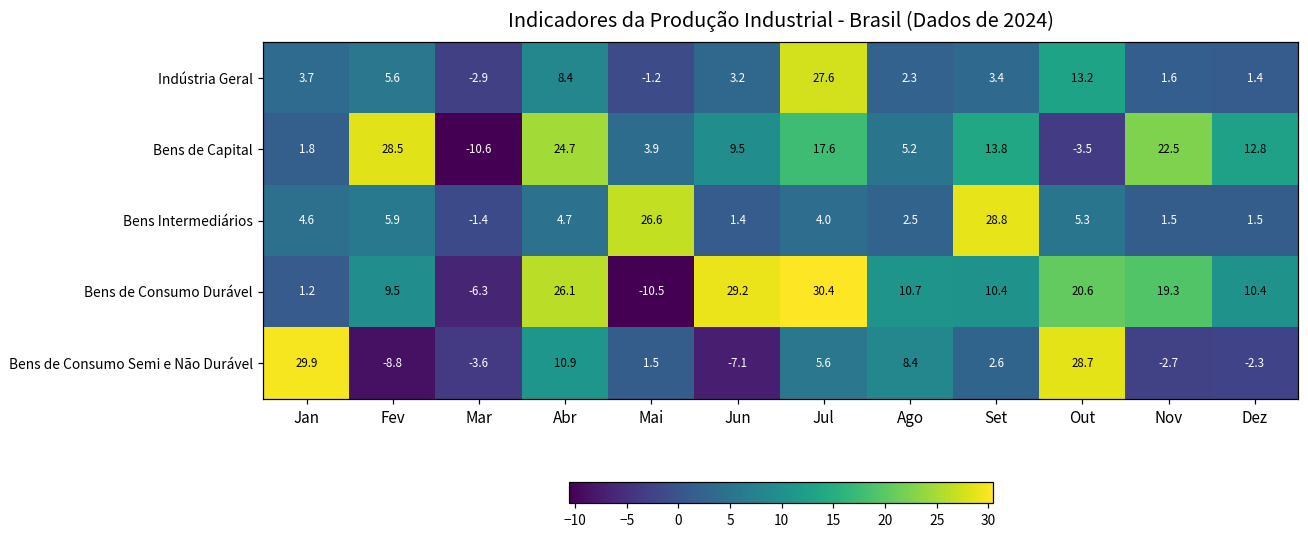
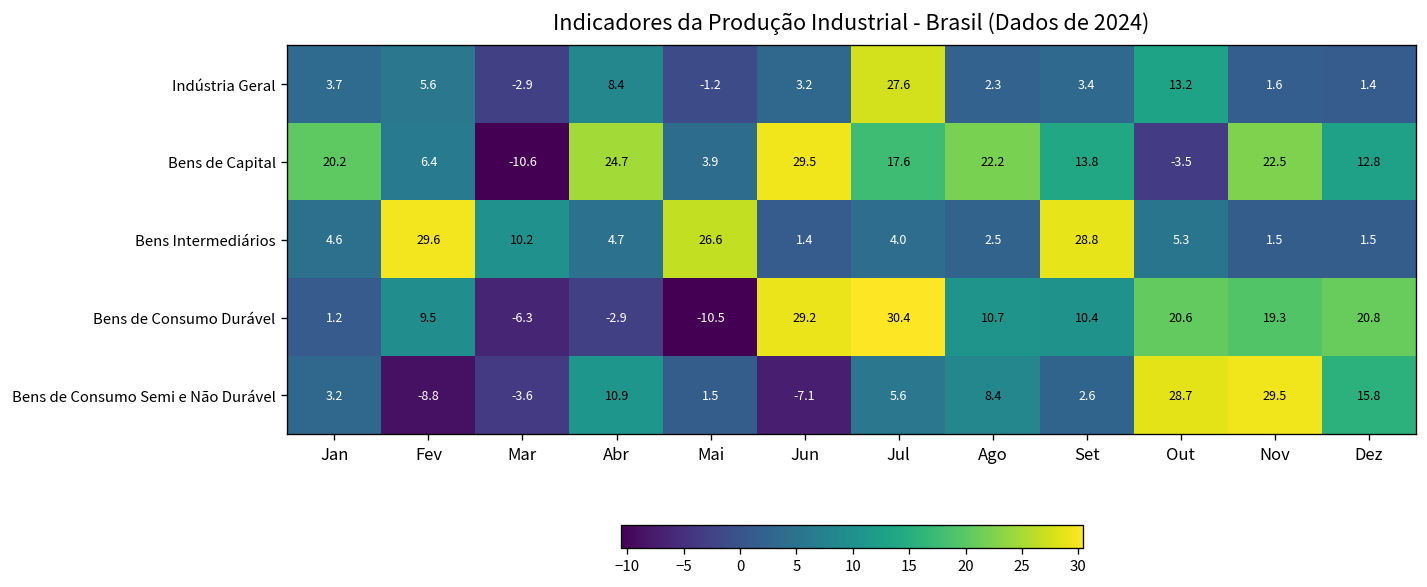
Bens de Capital, Jan: 1.8 -> 20.2
Bens de Capital, Fev: 28.5 -> 6.4
Bens de Capital, Jun: 9.5 -> 29.5
Bens de Capital, Ago: 5.2 -> 22.2
Bens Intermediários, Fev: 5.9 -> 29.6
Bens Intermediários, Mar: -1.4 -> 10.2
Bens de Consumo Durável, Abr: 26.1 -> -2.9
Bens de Consumo Durável, Dez: 10.4 -> 20.8
Bens de Consumo Semi e Não Durável, Jan: 29.9 -> 3.2
Bens de Consumo Semi e Não Durável, Nov: -2.7 -> 29.5
Bens de Consumo Semi e Não Durável, Dez: -2.3 -> 15.8
